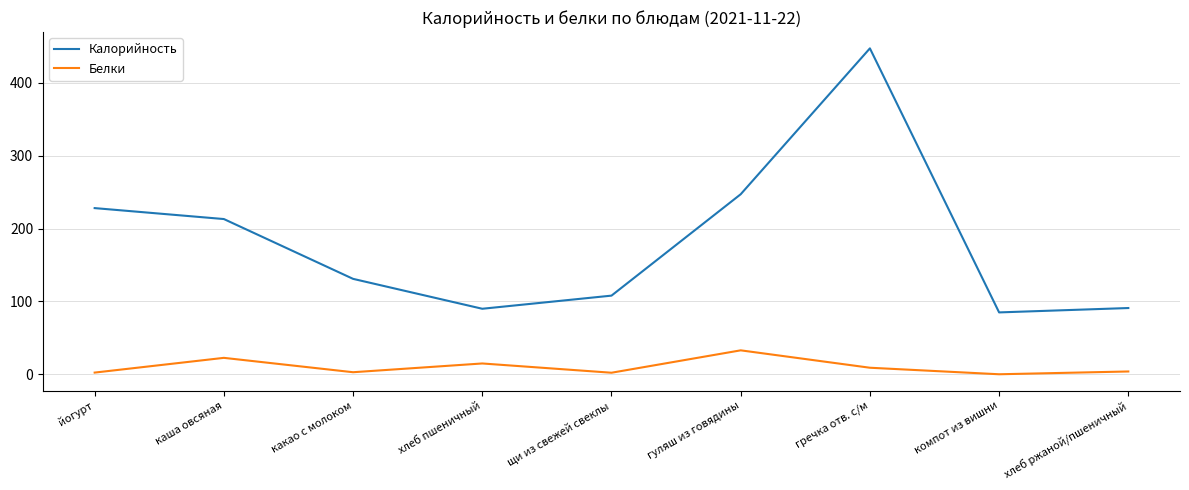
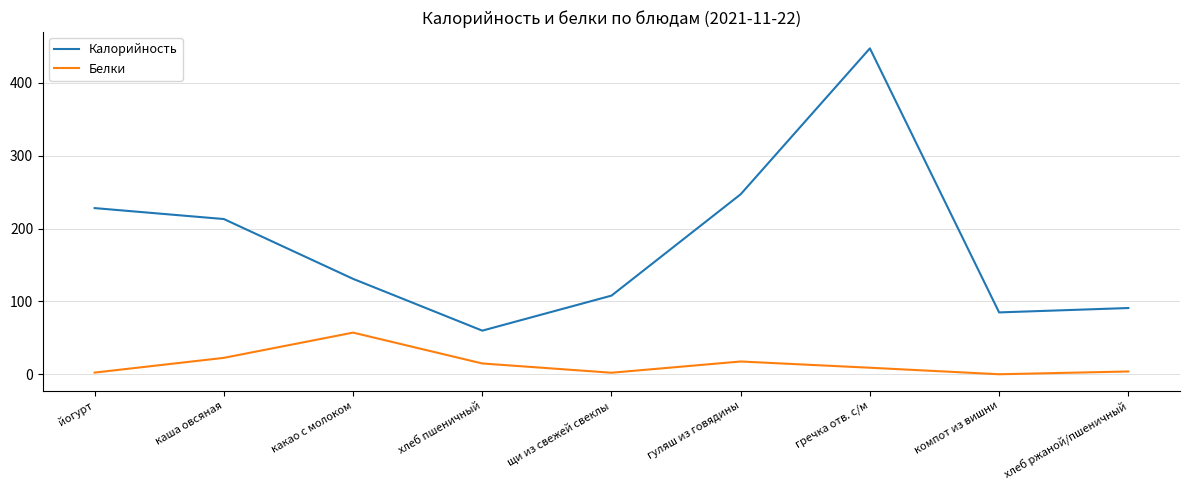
Белки, какао с молоком: 0 -> 60
Калорийность, хлеб пшеничный: 90 -> 60
Белки, гуляш из говядины: 30 -> 20
